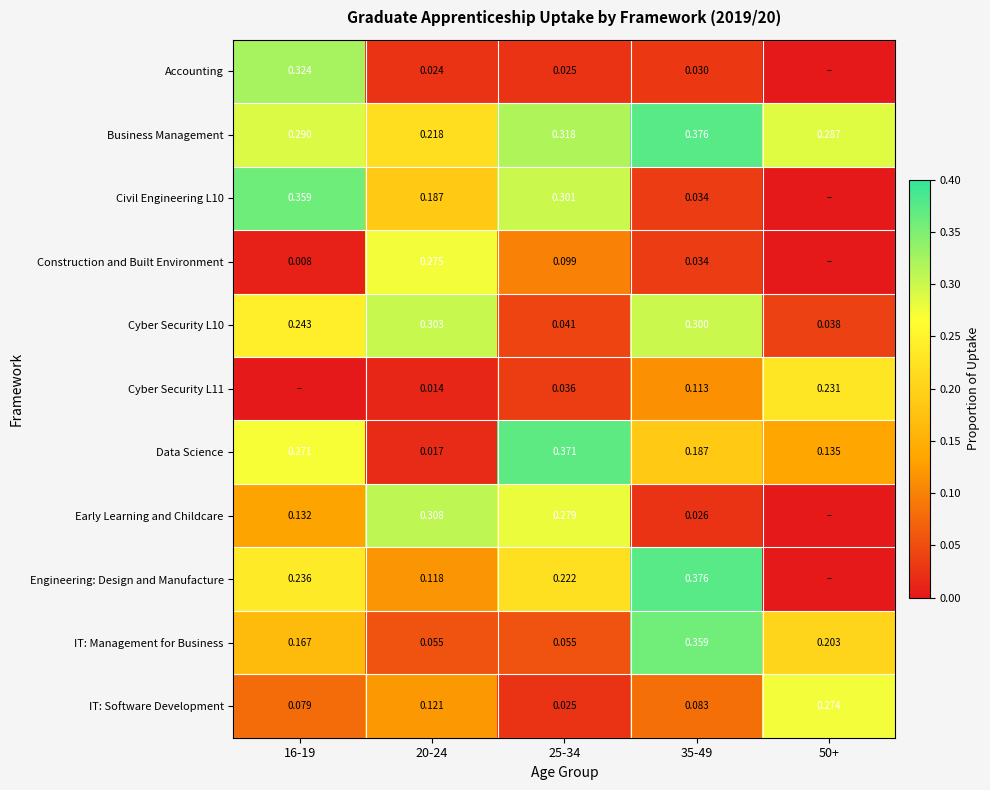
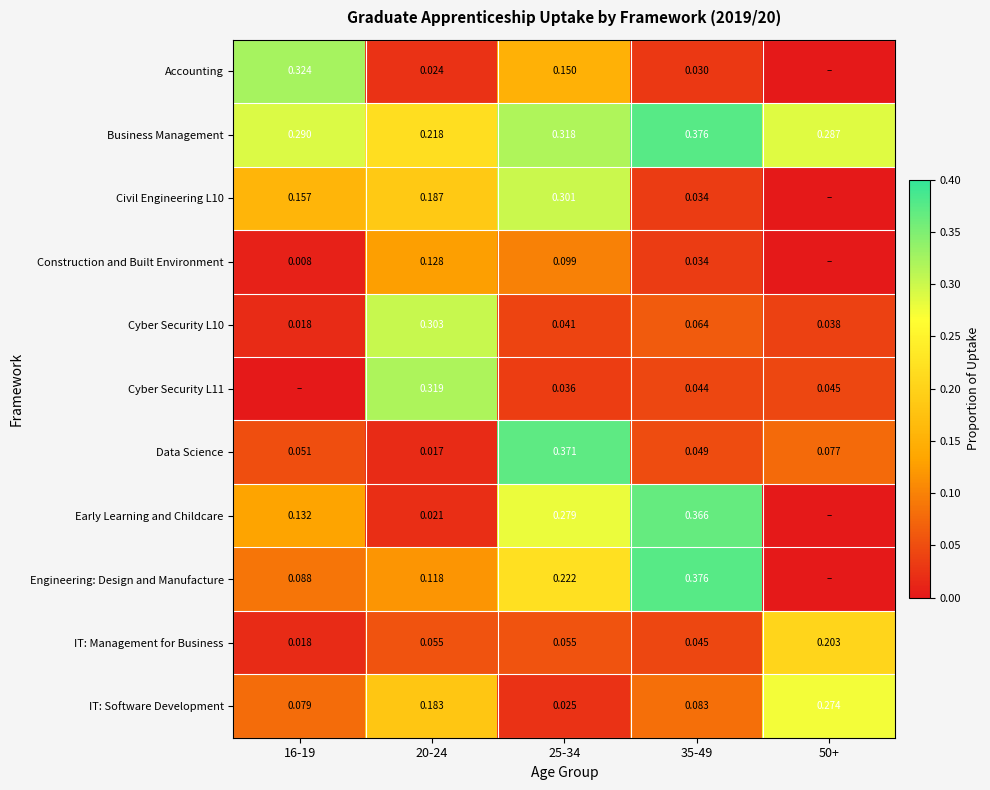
Accounting, 25-34: 0.025 -> 0.150
Civil Engineering L10, 16-19: 0.359 -> 0.157
Construction and Built Environment, 20-24: 0.275 -> 0.128
Cyber Security L10, 16-19: 0.243 -> 0.018
Cyber Security L10, 35-49: 0.300 -> 0.064
Cyber Security L11, 20-24: 0.014 -> 0.319
Cyber Security L11, 35-49: 0.113 -> 0.044
Cyber Security L11, 50+: 0.231 -> 0.045
Data Science, 16-19: 0.271 -> 0.051
Data Science, 35-49: 0.187 -> 0.049
Data Science, 50+: 0.135 -> 0.077
Early Learning and Childcare, 20-24: 0.308 -> 0.021
Early Learning and Childcare, 35-49: 0.026 -> 0.366
Engineering: Design and Manufacture, 16-19: 0.236 -> 0.088
IT: Management for Business, 16-19: 0.167 -> 0.018
IT: Management for Business, 35-49: 0.359 -> 0.045
IT: Software Development, 20-24: 0.121 -> 0.183
